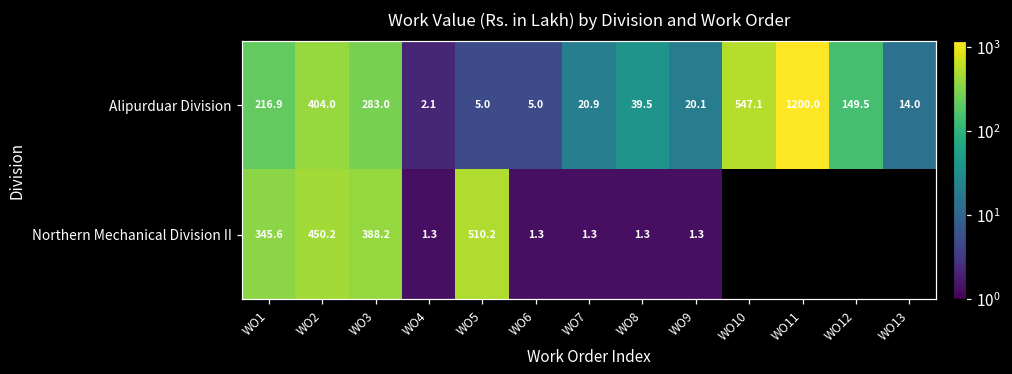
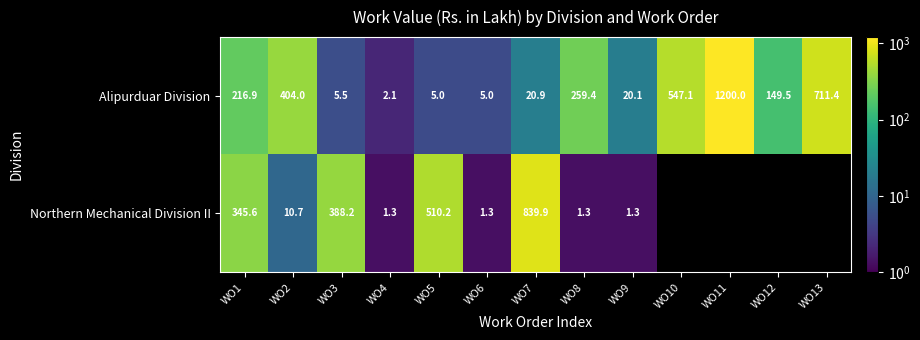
Alipurduar Division, WO3: 283.0 -> 5.5
Alipurduar Division, WO8: 39.5 -> 259.4
Alipurduar Division, WO13: 14.0 -> 711.4
Northern Mechanical Division II, WO2: 450.2 -> 10.7
Northern Mechanical Division II, WO7: 1.3 -> 839.9
